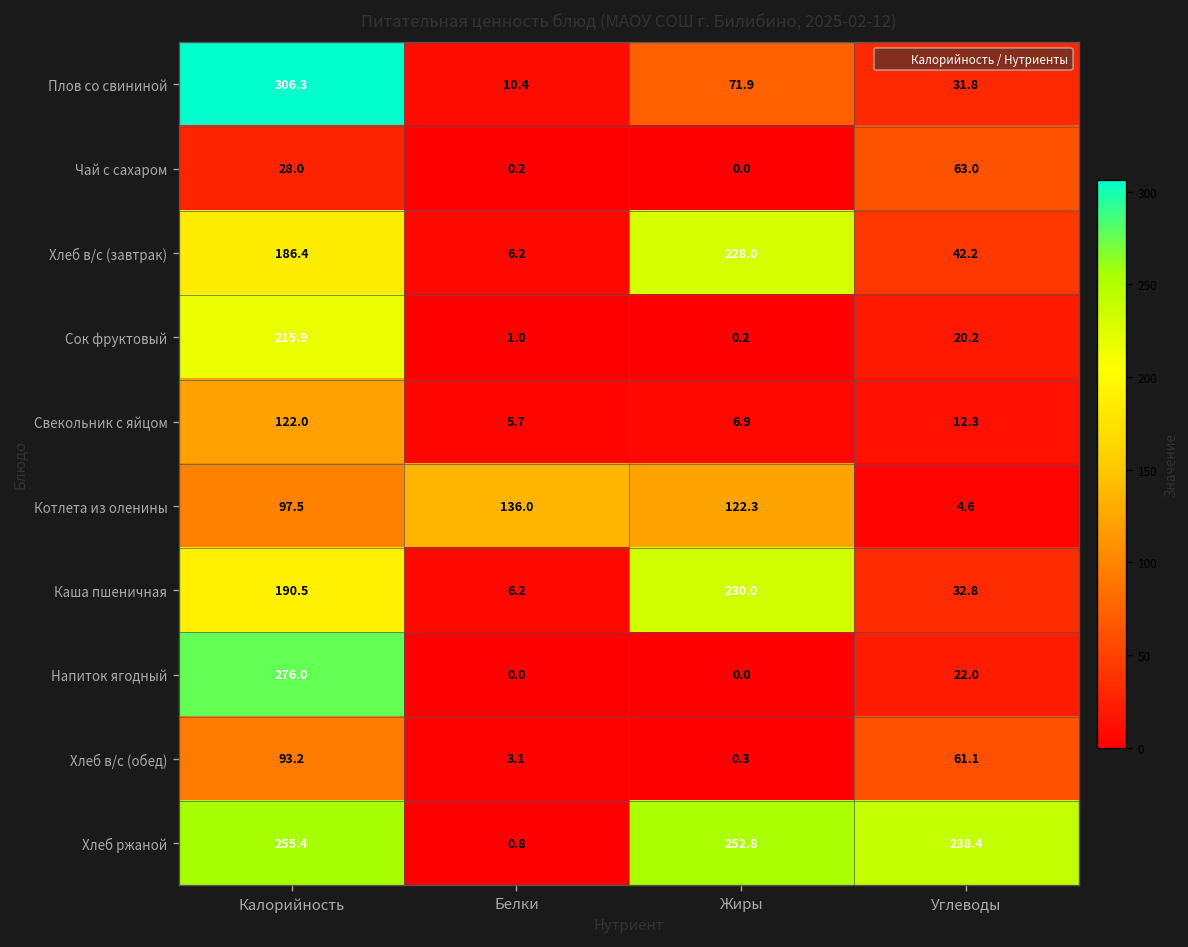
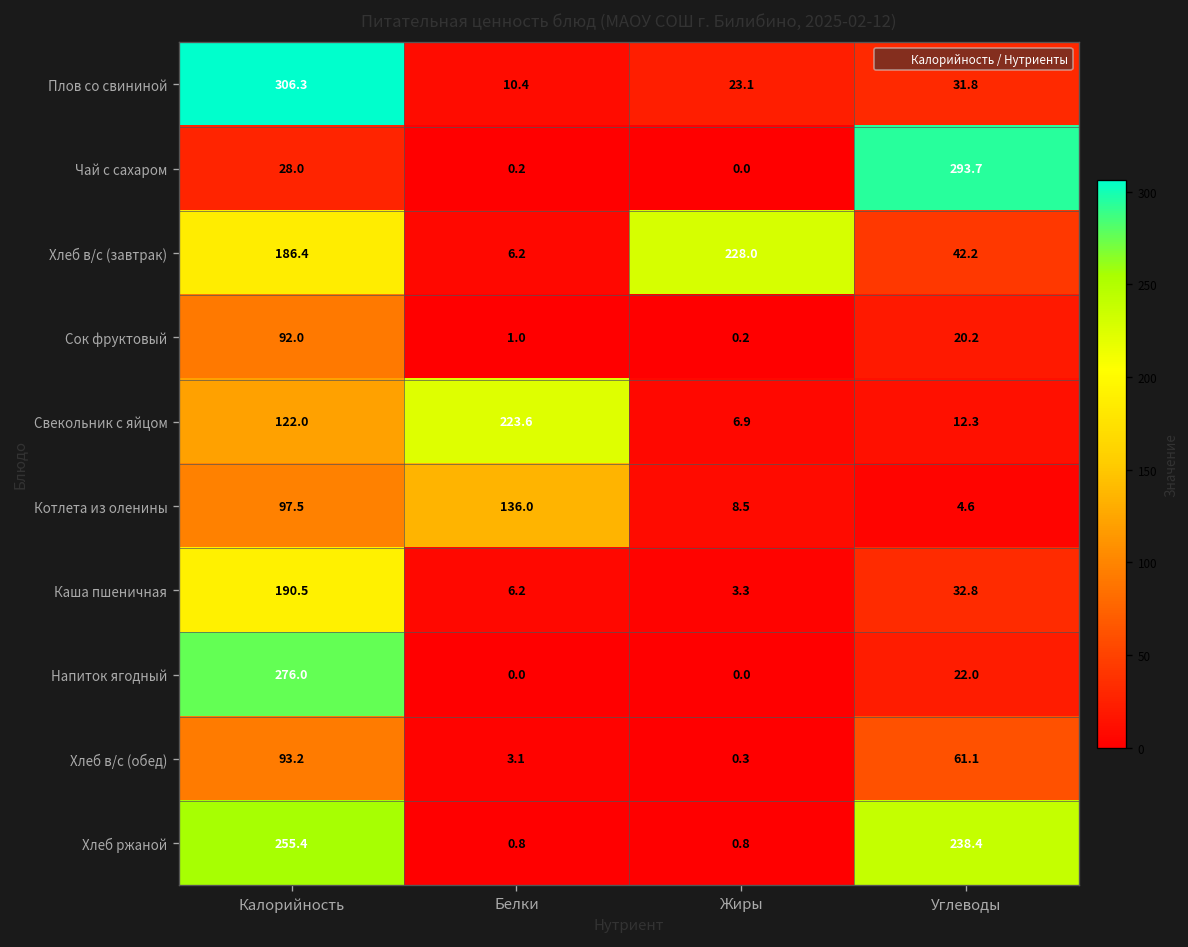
Плов со свининой, Жиры: 71.9 -> 23.1
Чай с сахаром, Углеводы: 63.0 -> 293.7
Сок фруктовый, Калорийность: 215.9 -> 92.0
Свекольник с яйцом, Белки: 5.7 -> 223.6
Котлета из оленины, Жиры: 122.3 -> 8.5
Каша пшеничная, Жиры: 230.0 -> 3.3
Хлеб ржаной, Жиры: 252.8 -> 0.8
